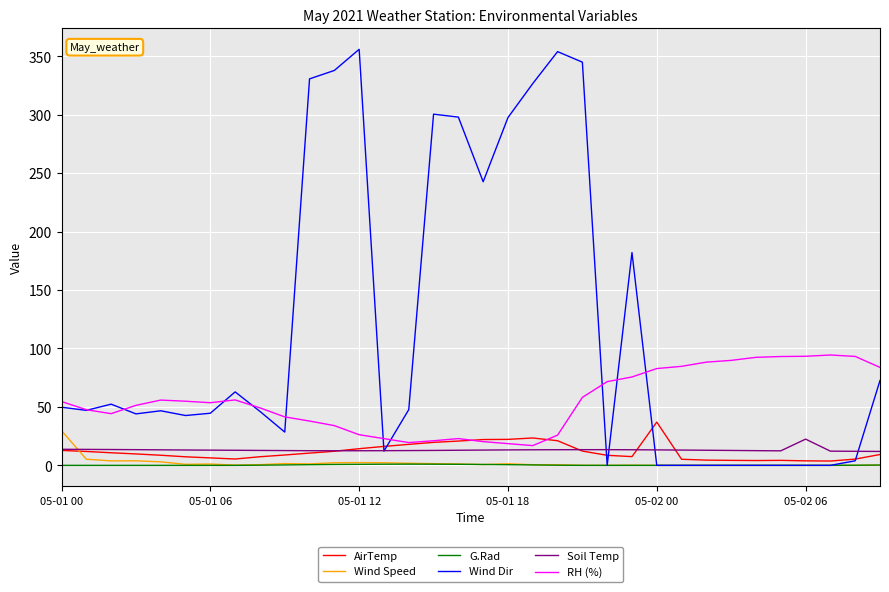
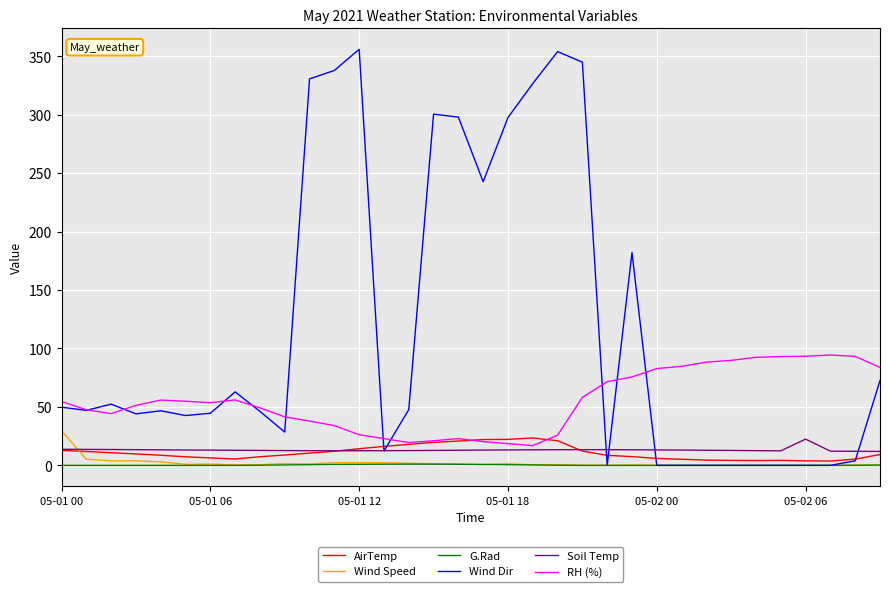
AirTemp, 05-02 00: 37 -> 6
